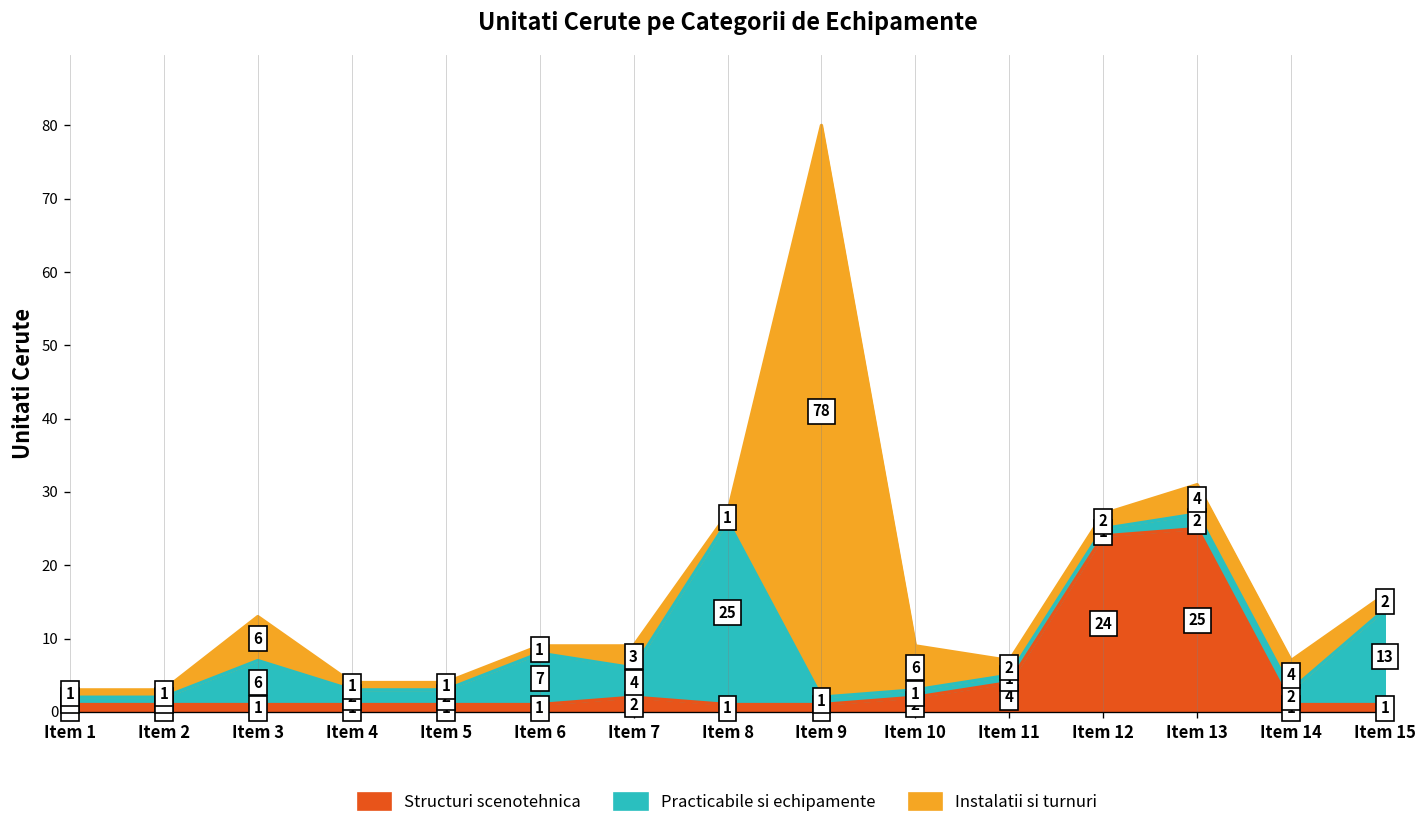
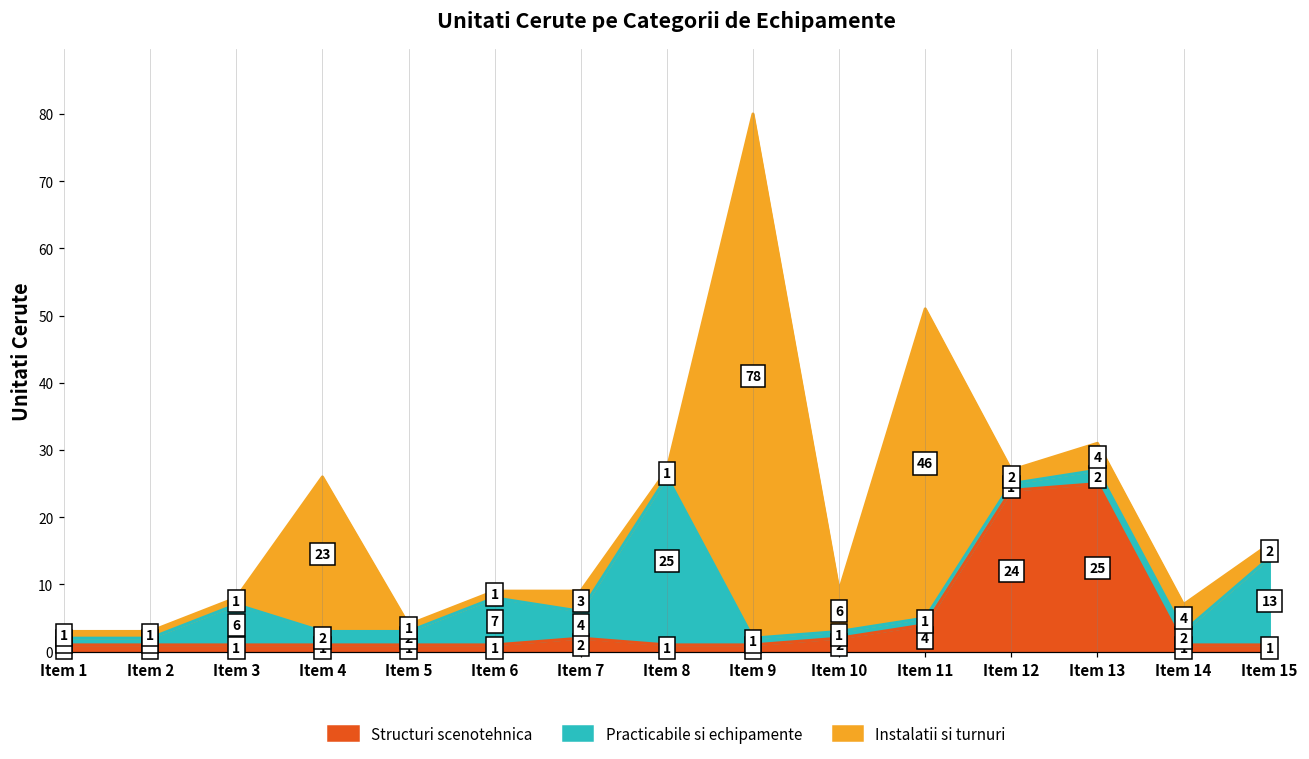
Instalatii si turnuri, Item 3: 6 -> 1
Instalatii si turnuri, Item 4: 1 -> 23
Instalatii si turnuri, Item 11: 2 -> 46
